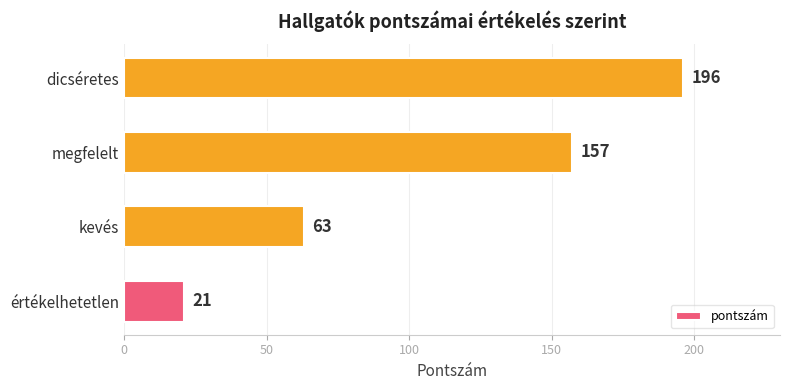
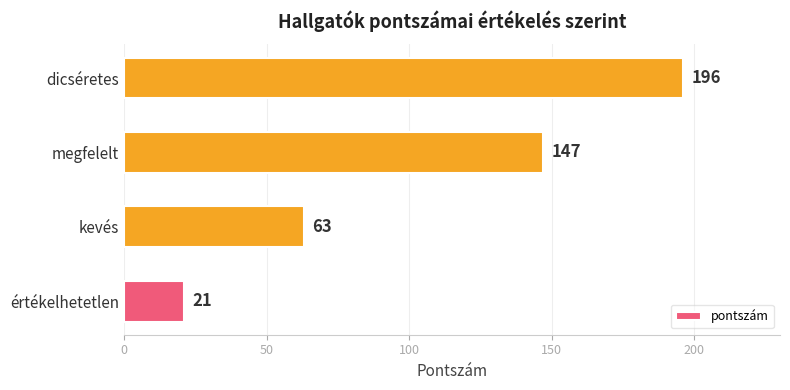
megfelelt: 157 -> 147
